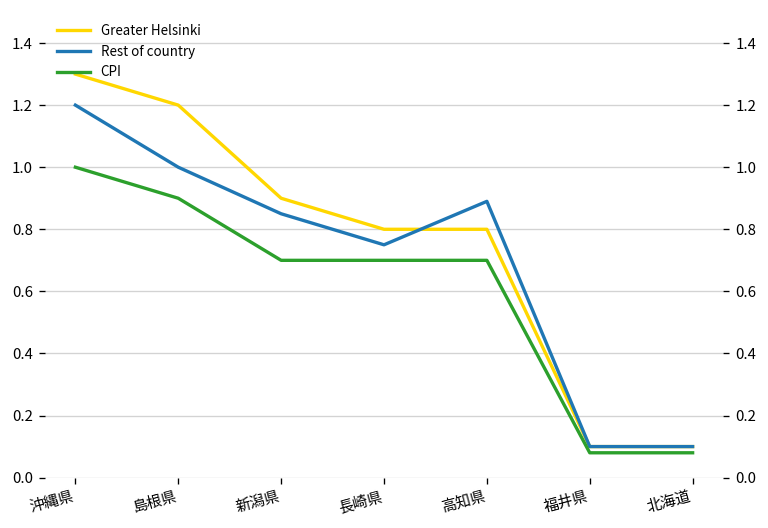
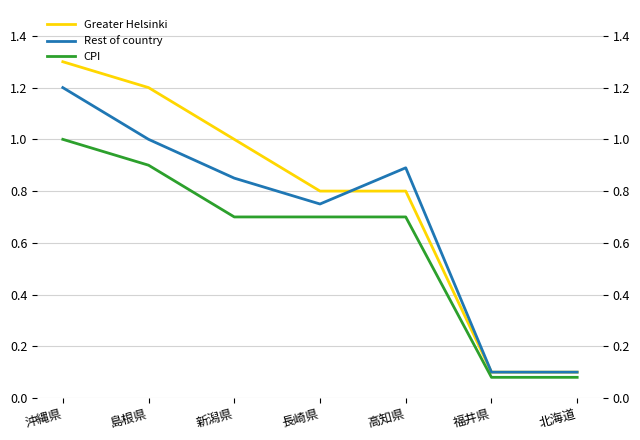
Greater Helsinki, 新潟県: 0.9 -> 1.0
